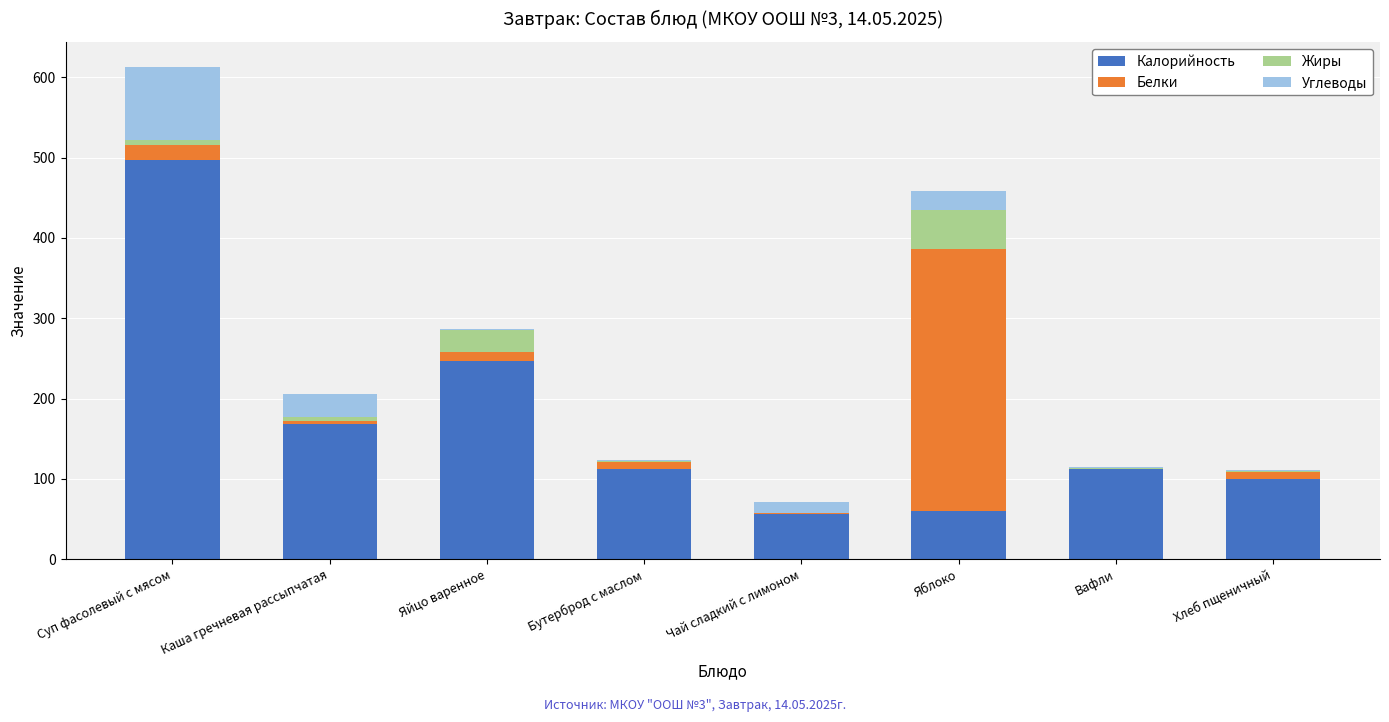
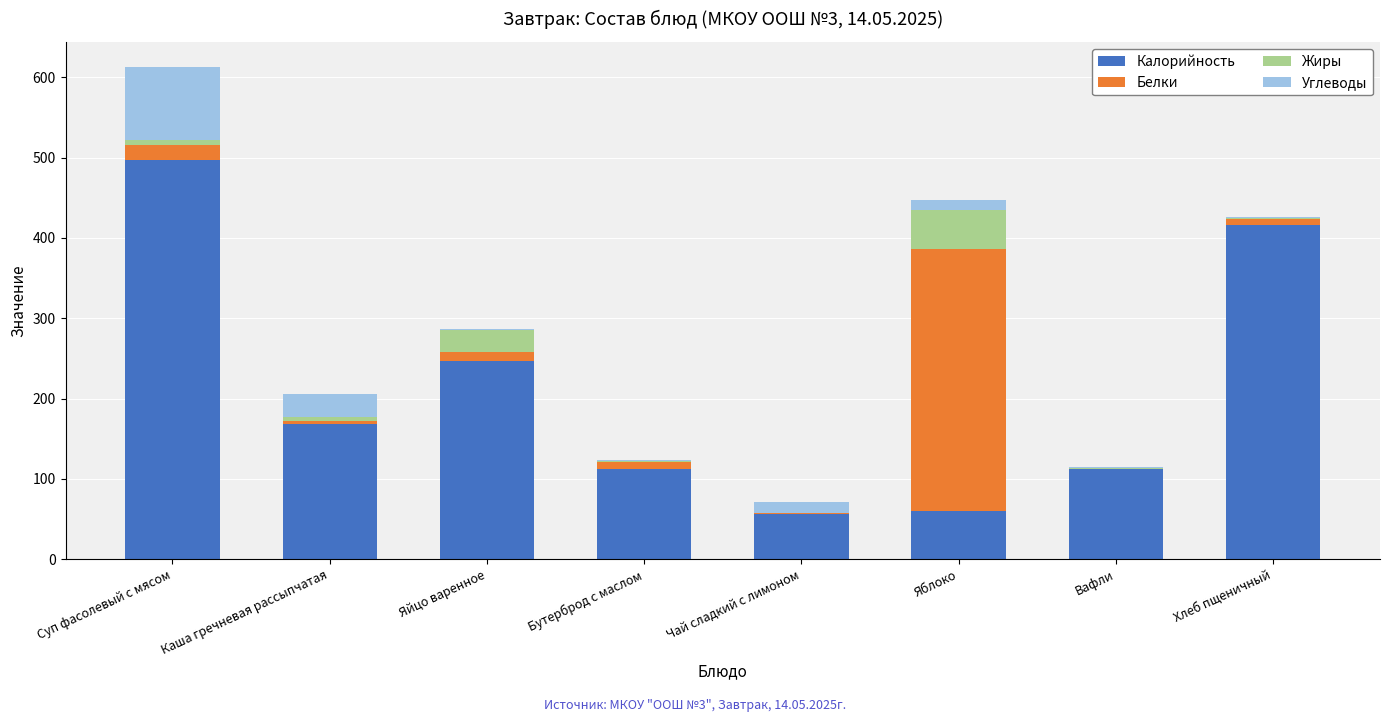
Углеводы, Яблоко: 20 -> 10
Калорийность, Хлеб пщеничный: 100 -> 420
